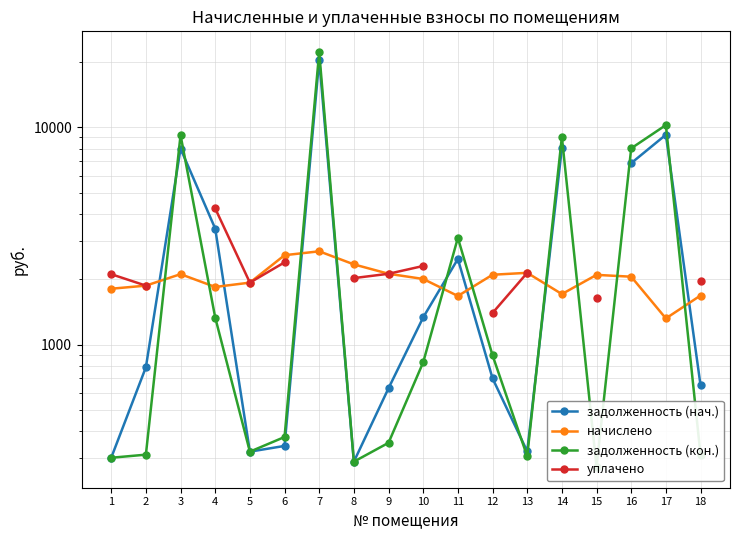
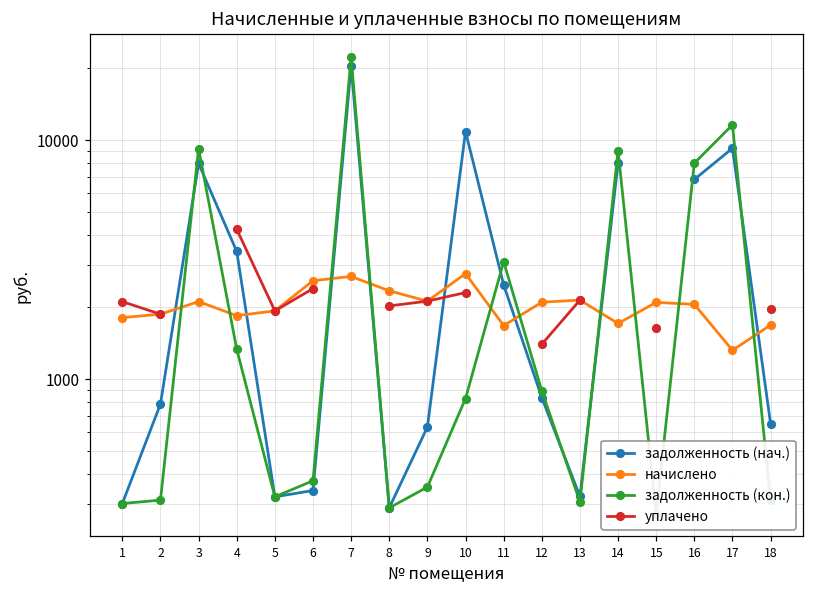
задолженность (нач.), 10: 1300 -> 11000
начислено, 10: 2000 -> 2800
задолженность (нач.), 12: 700 -> 840
задолженность (кон.), 17: 10000 -> 12000
